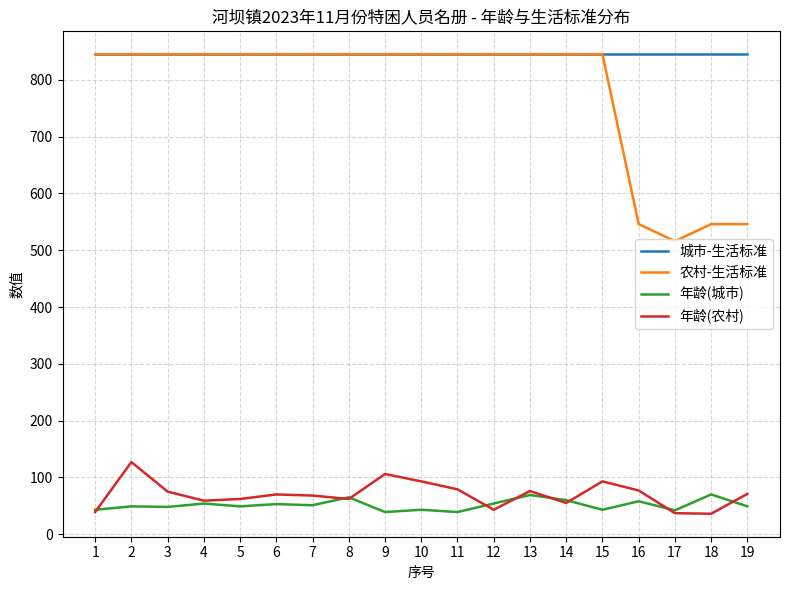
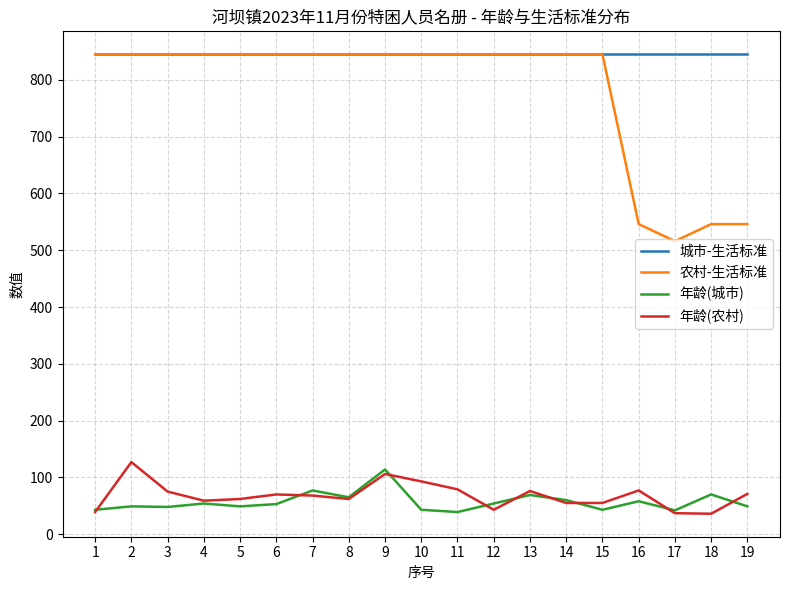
年龄(城市), 7: 50 -> 80
年龄(城市), 9: 40 -> 110
年龄(农村), 15: 90 -> 60
